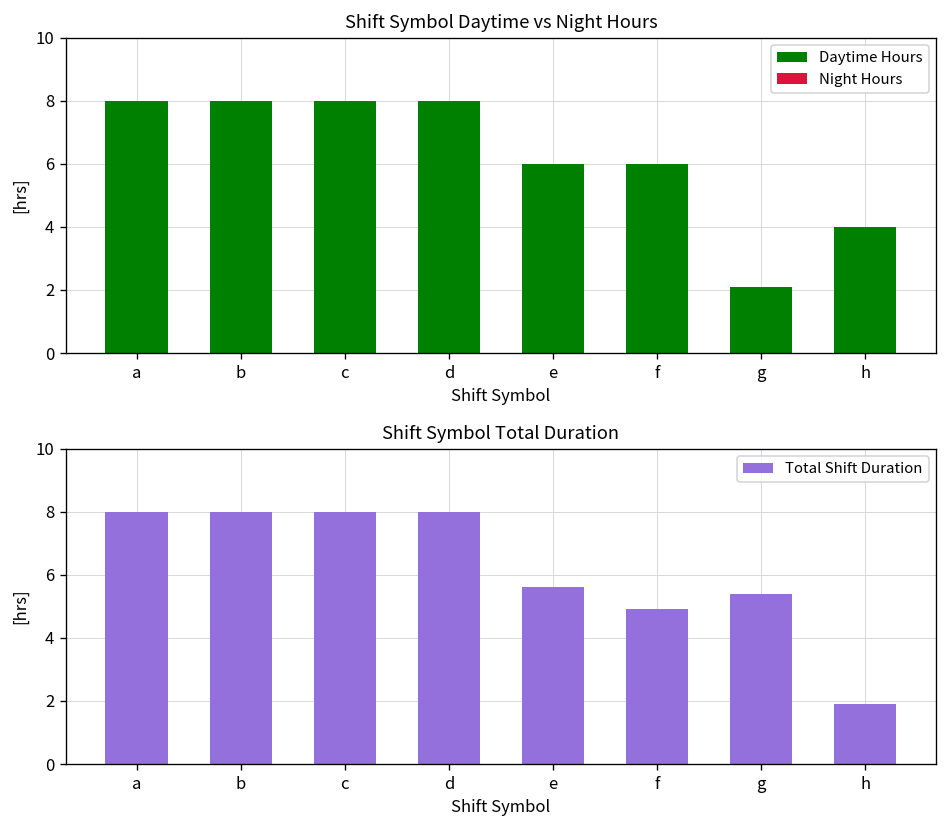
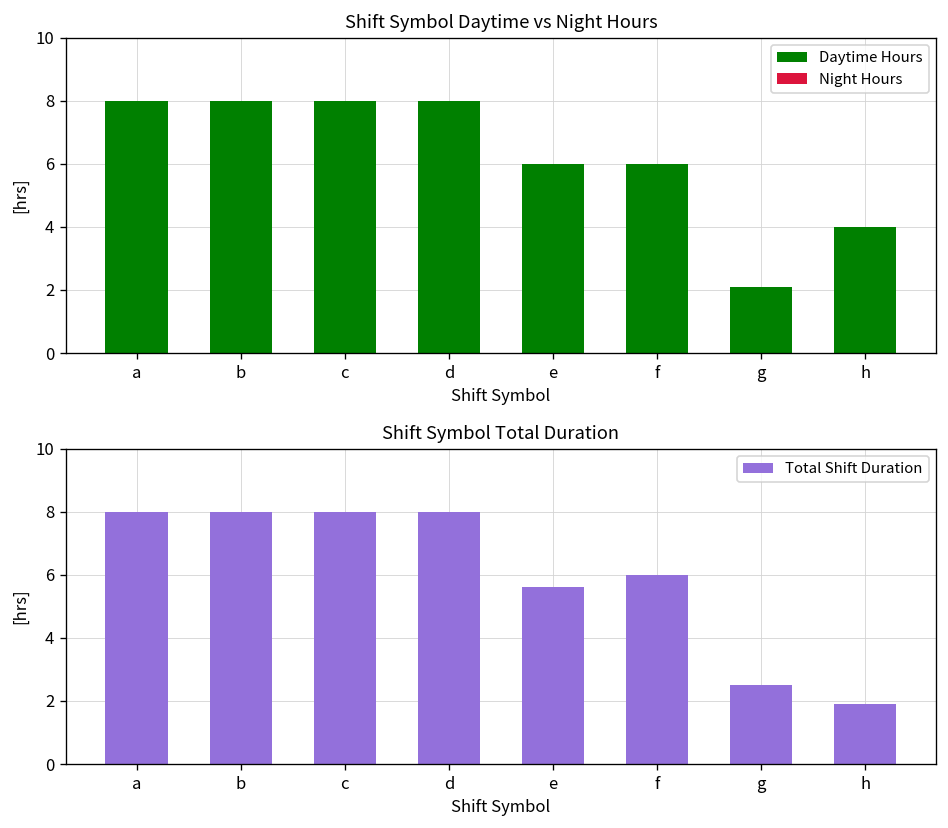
Shift Symbol Total Duration, f: 4.9 -> 6.0
Shift Symbol Total Duration, g: 5.4 -> 2.5
